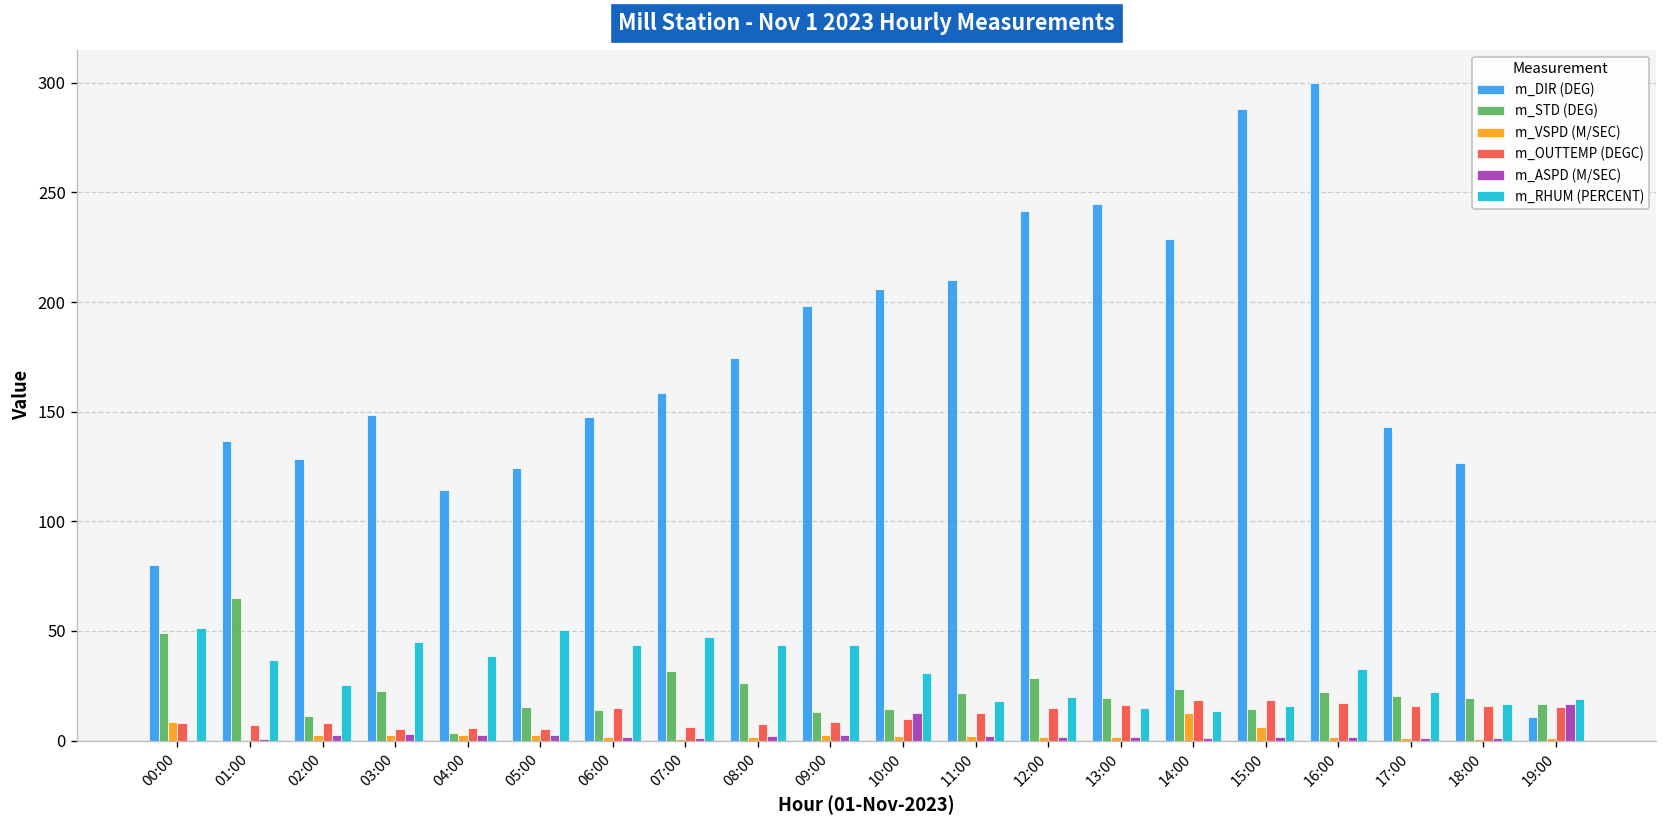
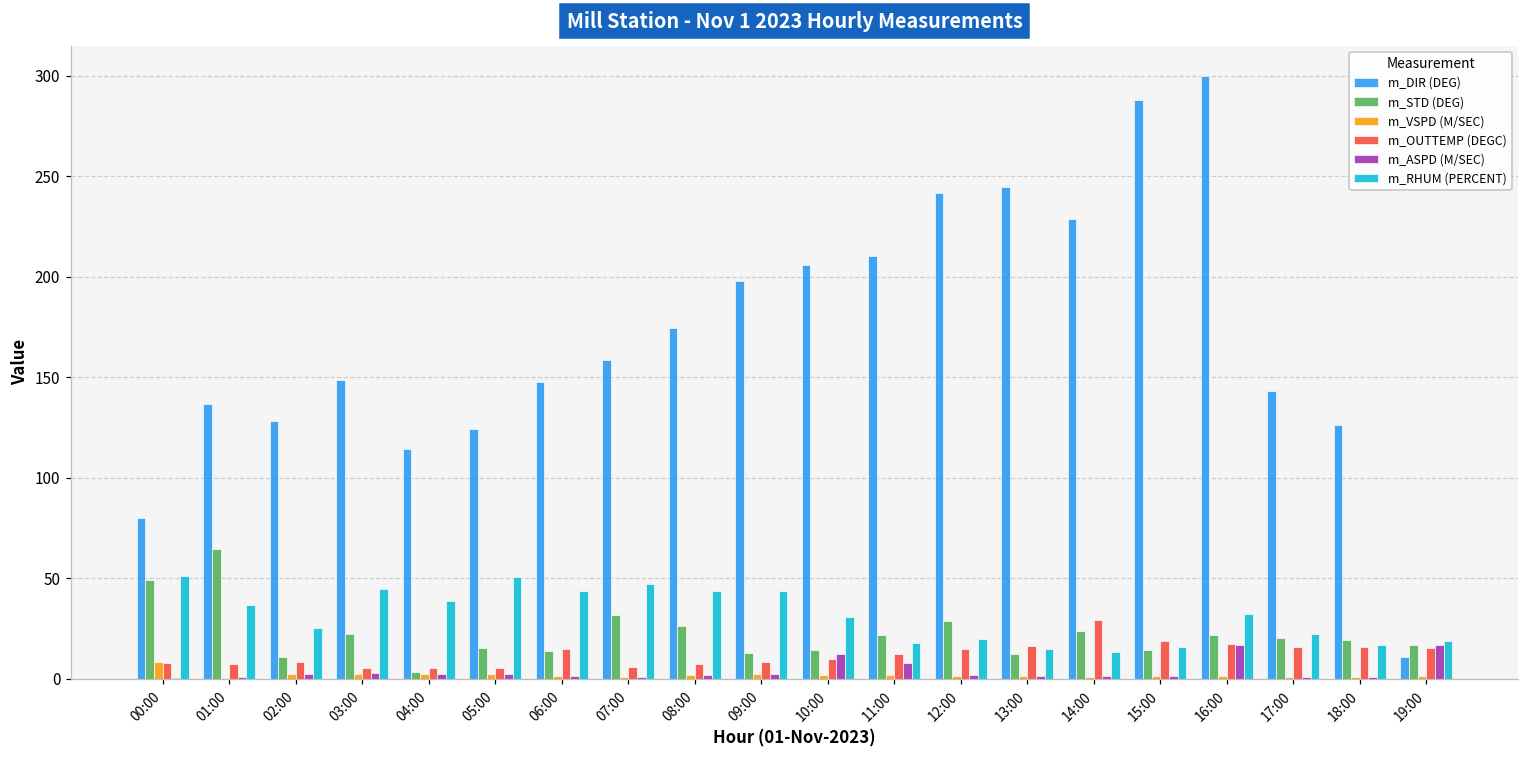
m_ASPD (M/SEC), 11:00: 2 -> 8
m_STD (DEG), 13:00: 19 -> 13
m_VSPD (M/SEC), 14:00: 13 -> 1
m_OUTTEMP (DEGC), 14:00: 18 -> 29
m_VSPD (M/SEC), 15:00: 6 -> 1
m_ASPD (M/SEC), 16:00: 2 -> 17
